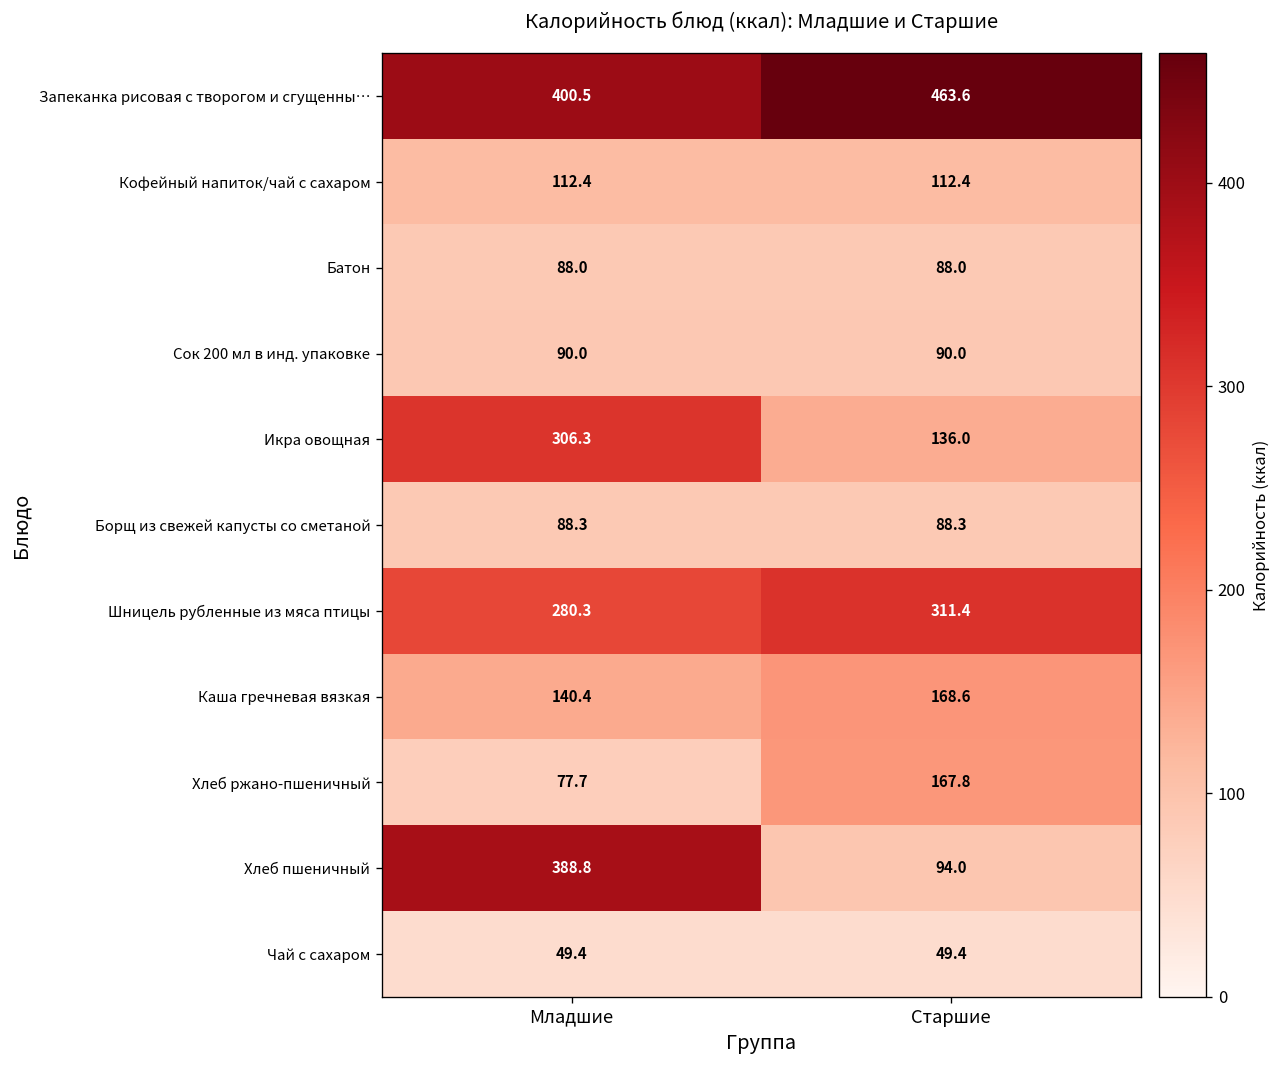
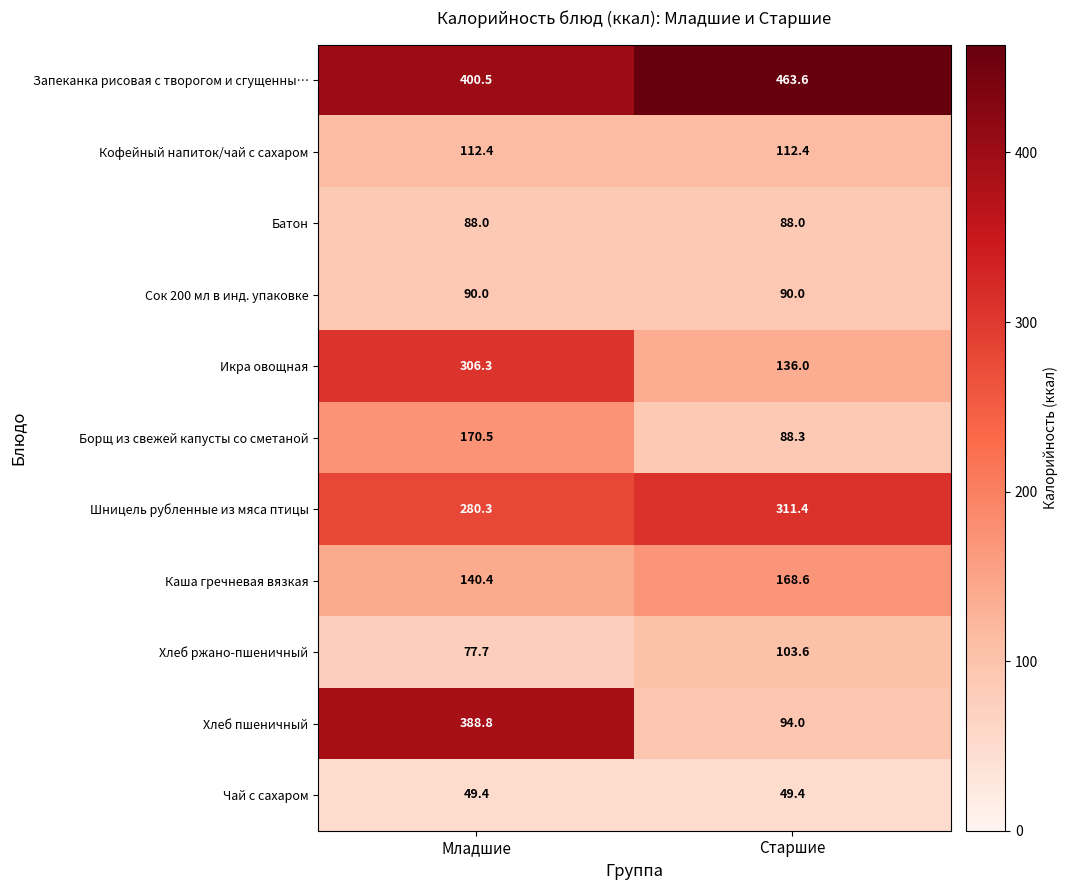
Борщ из свежей капусты со сметаной, Младшие: 88.3 -> 170.5
Хлеб ржано-пшеничный, Старшие: 167.8 -> 103.6
